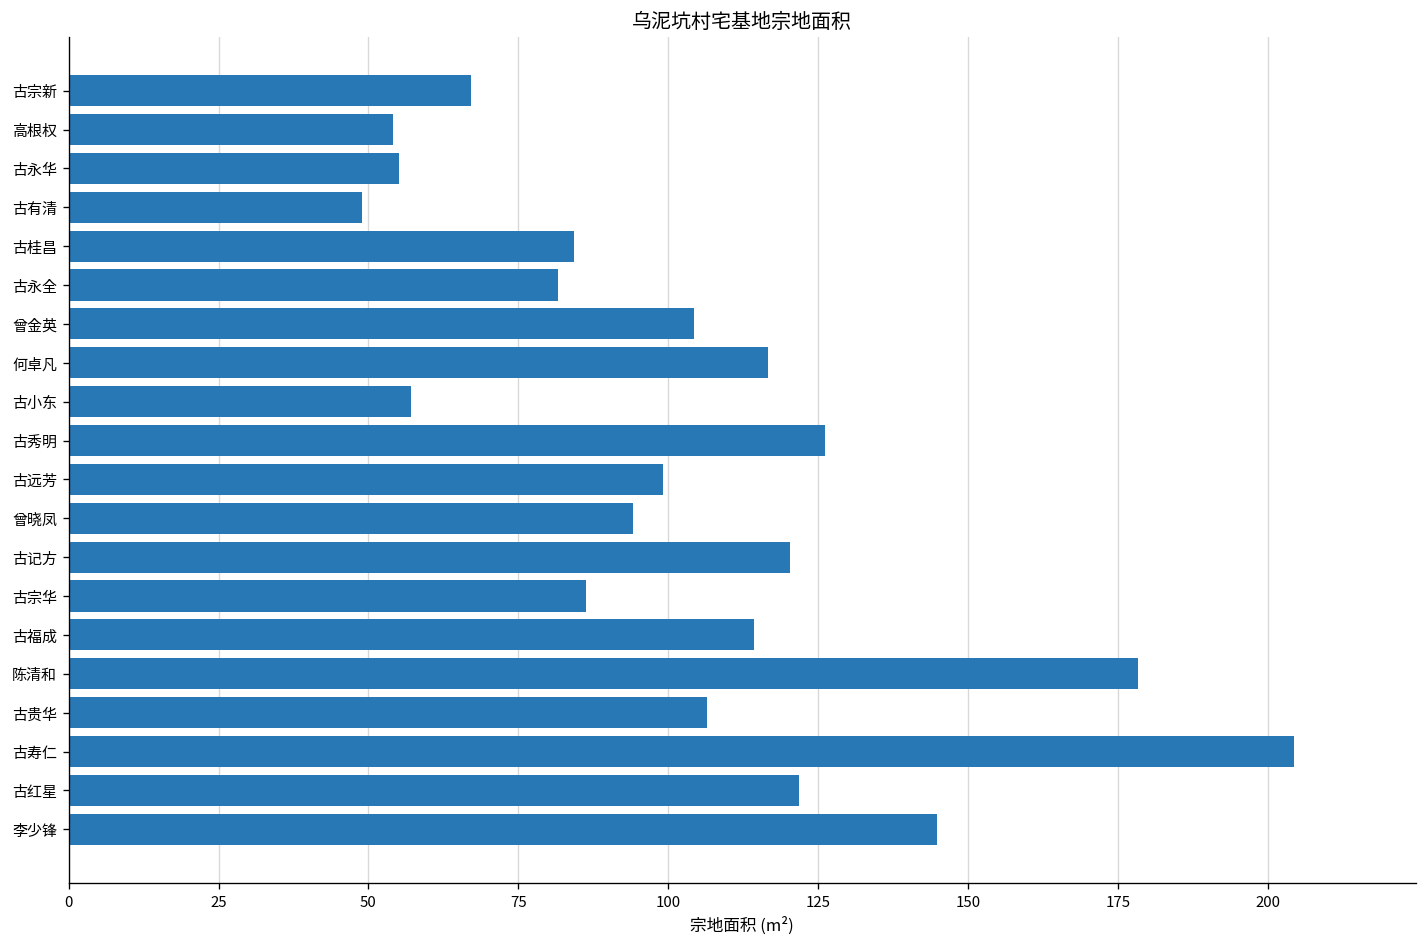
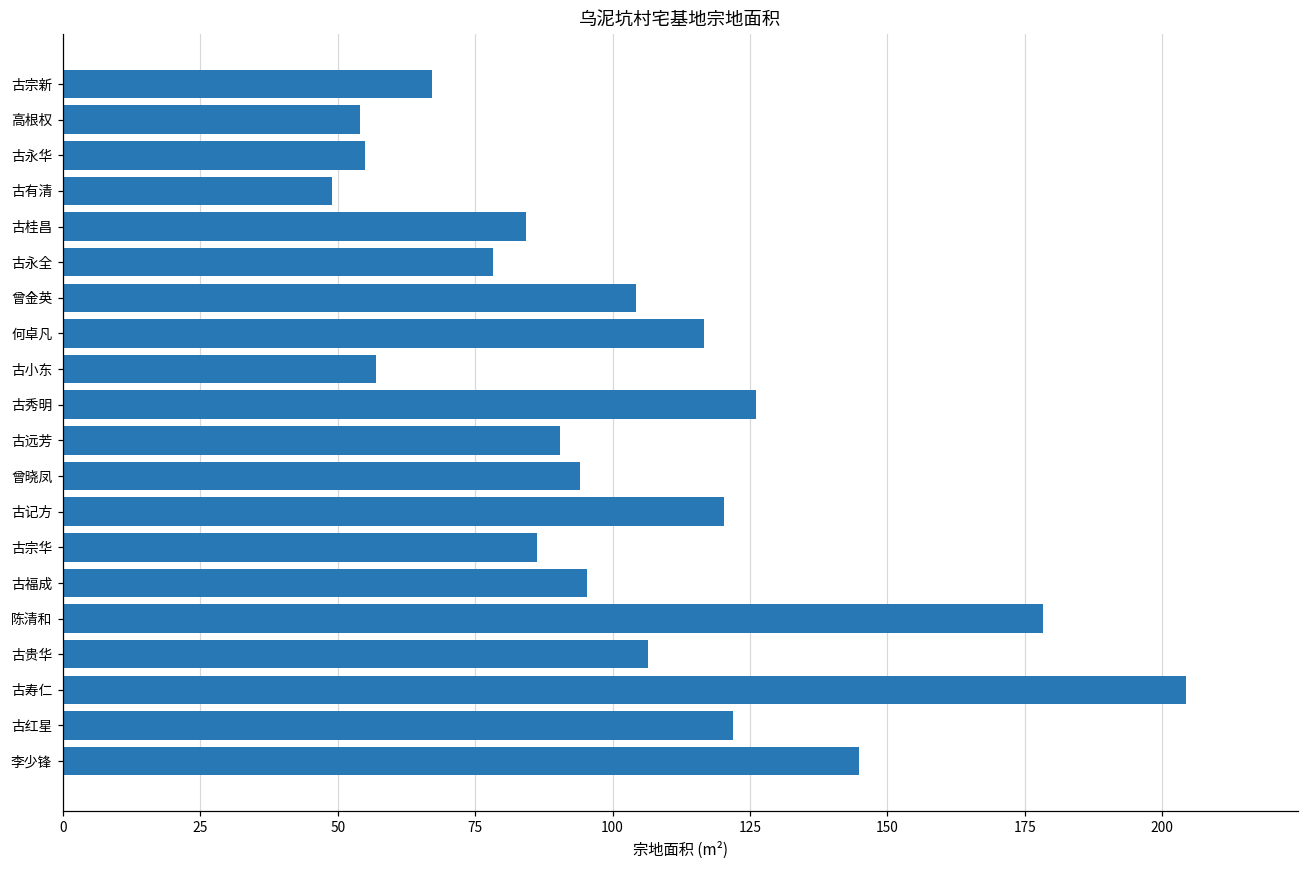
古永全: 82 -> 78
古远芳: 99 -> 90
古福成: 114 -> 95
